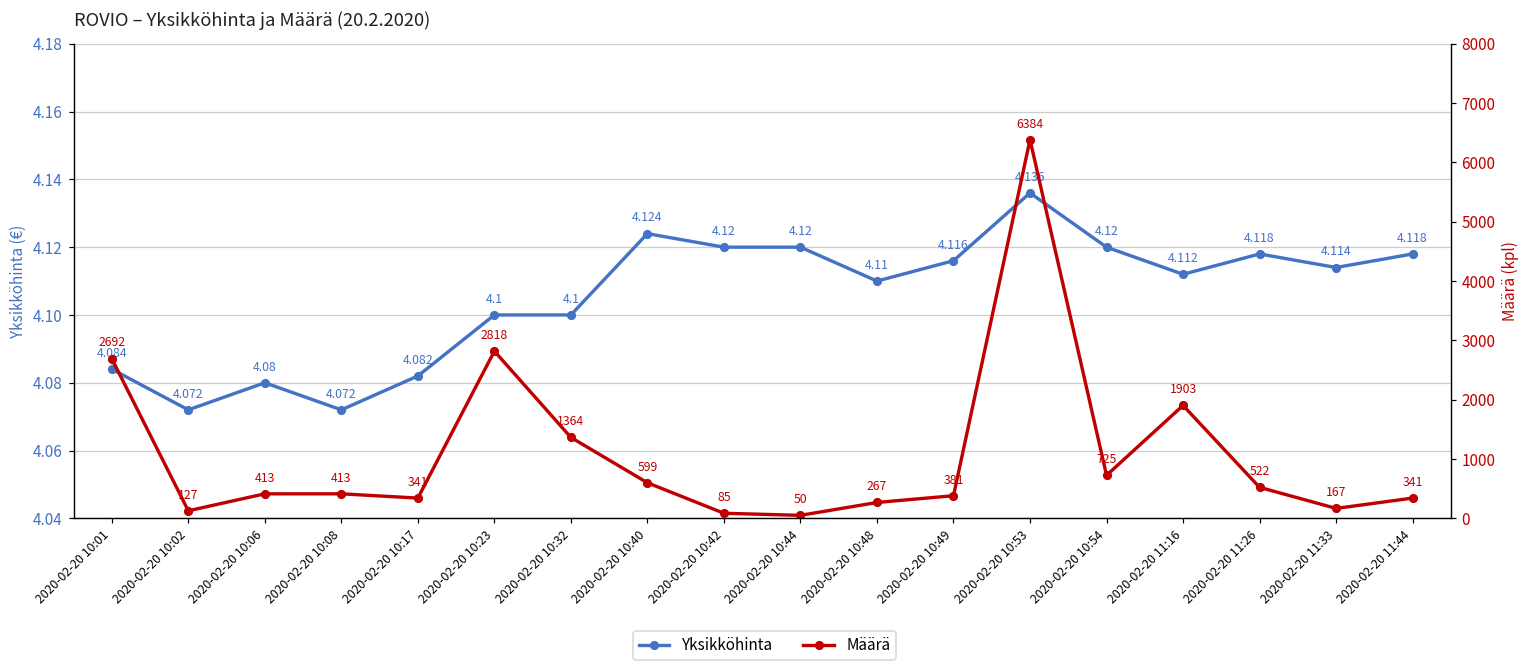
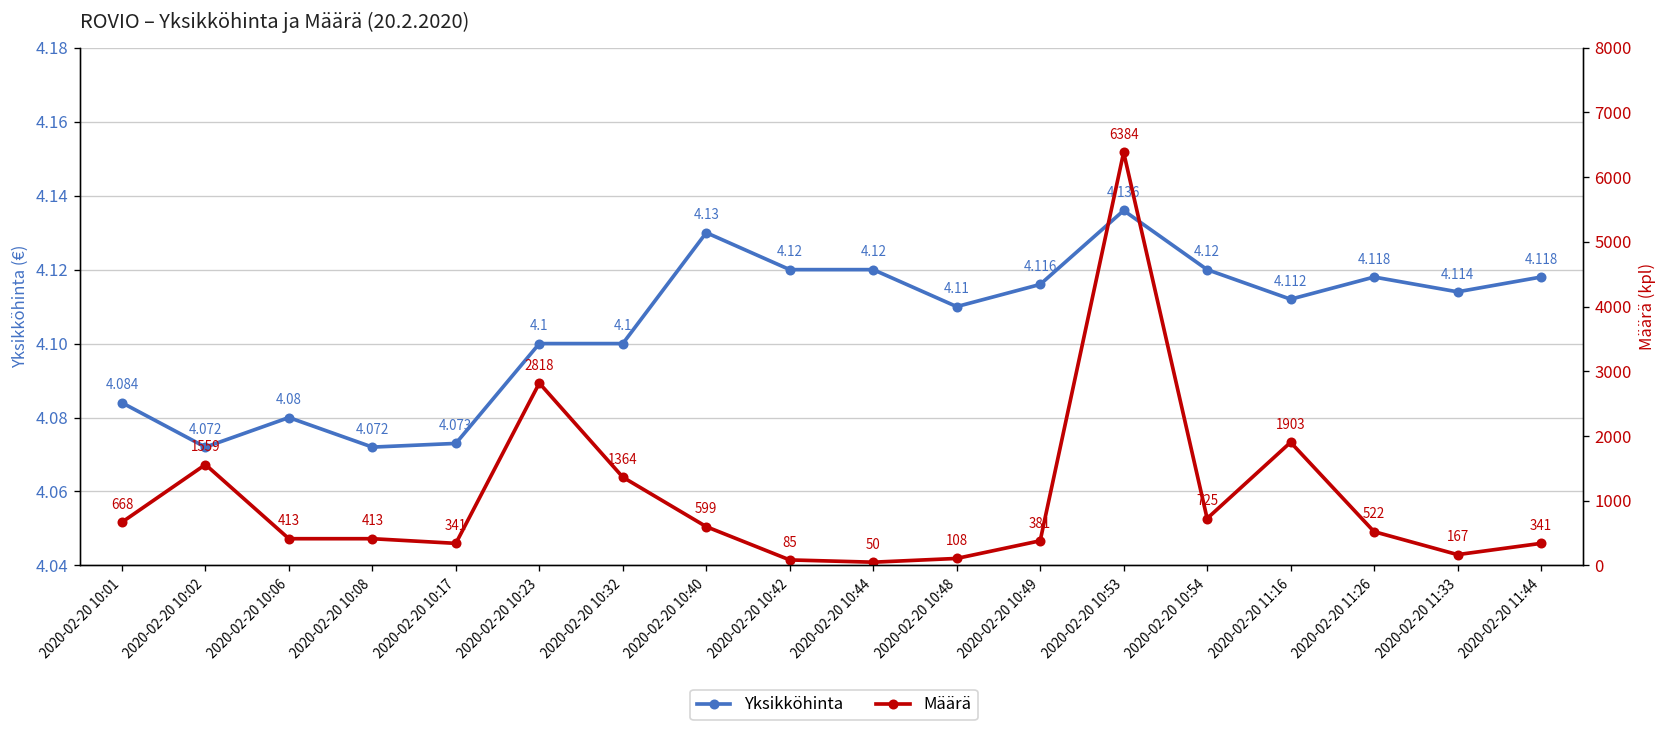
Yksikköhinta, 2020-02-20 10:17: 4.082 -> 4.073
Yksikköhinta, 2020-02-20 10:40: 4.124 -> 4.13
Määrä, 2020-02-20 10:01: 2692 -> 668
Määrä, 2020-02-20 10:02: 127 -> 1559
Määrä, 2020-02-20 10:48: 267 -> 108
